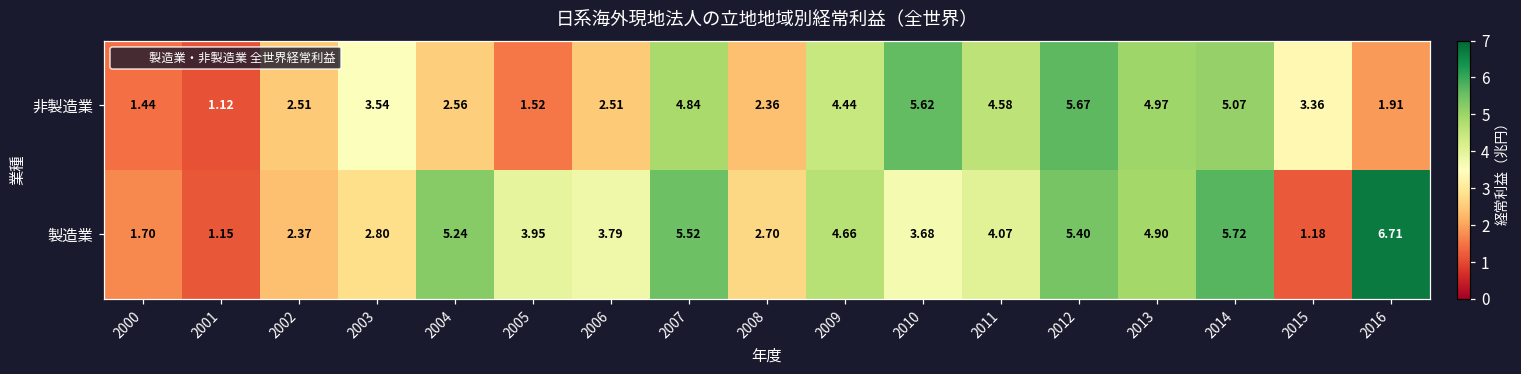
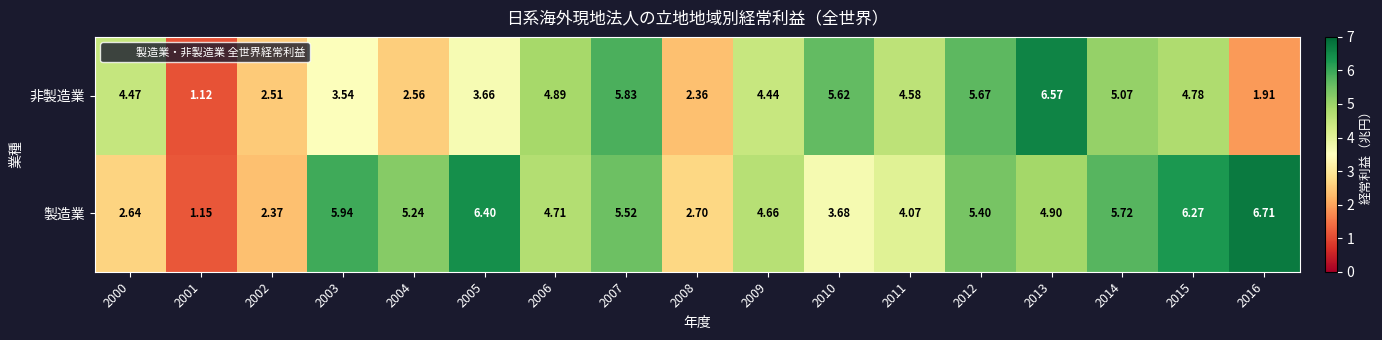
非製造業, 2000: 1.44 -> 4.47
非製造業, 2005: 1.52 -> 3.66
非製造業, 2006: 2.51 -> 4.89
非製造業, 2007: 4.84 -> 5.83
非製造業, 2013: 4.97 -> 6.57
非製造業, 2015: 3.36 -> 4.78
製造業, 2000: 1.70 -> 2.64
製造業, 2003: 2.80 -> 5.94
製造業, 2005: 3.95 -> 6.40
製造業, 2006: 3.79 -> 4.71
製造業, 2015: 1.18 -> 6.27
